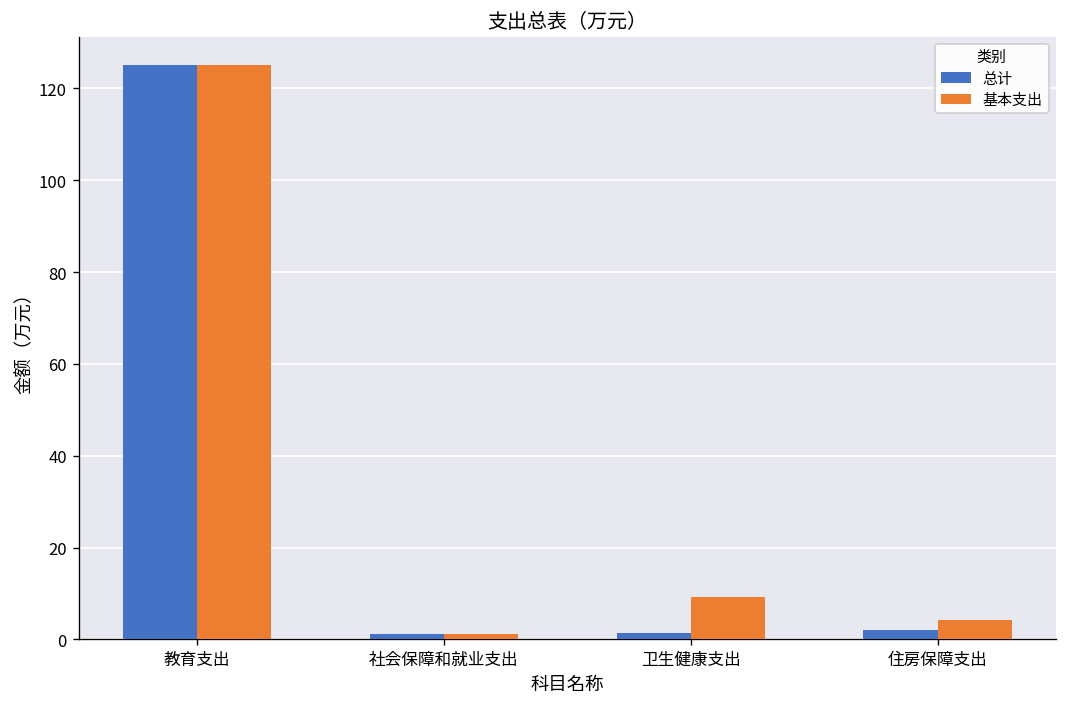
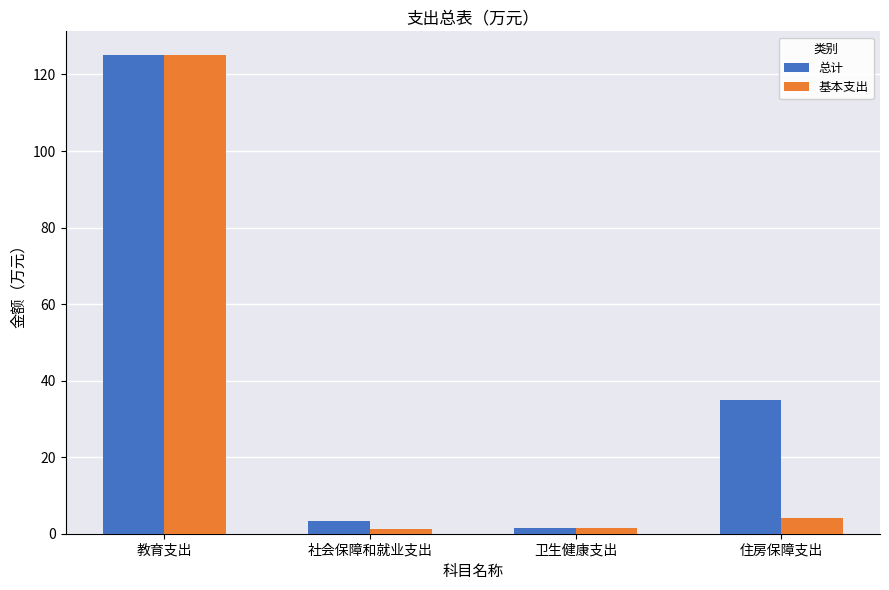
总计, 社会保障和就业支出: 1 -> 3
基本支出, 卫生健康支出: 9 -> 1
总计, 住房保障支出: 2 -> 35
